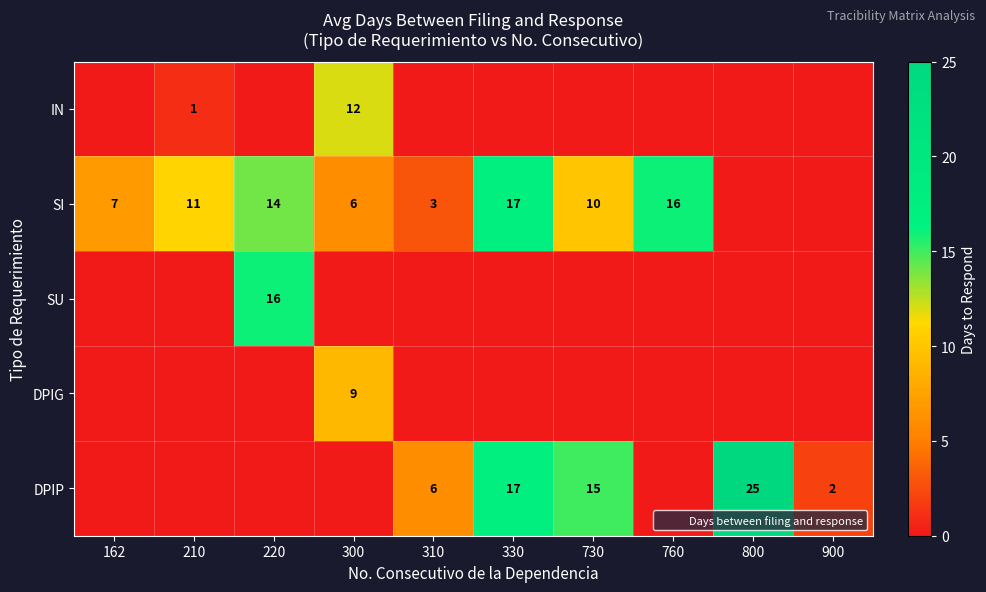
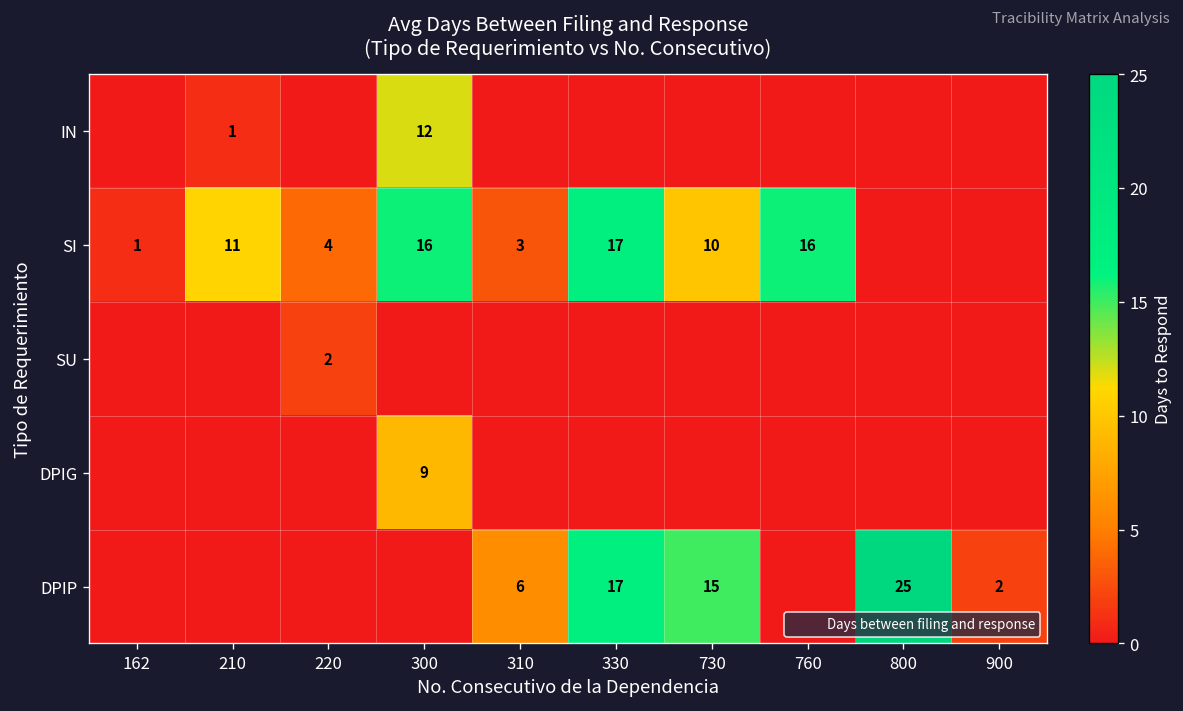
SI, 162: 7 -> 1
SI, 220: 14 -> 4
SI, 300: 6 -> 16
SU, 220: 16 -> 2
